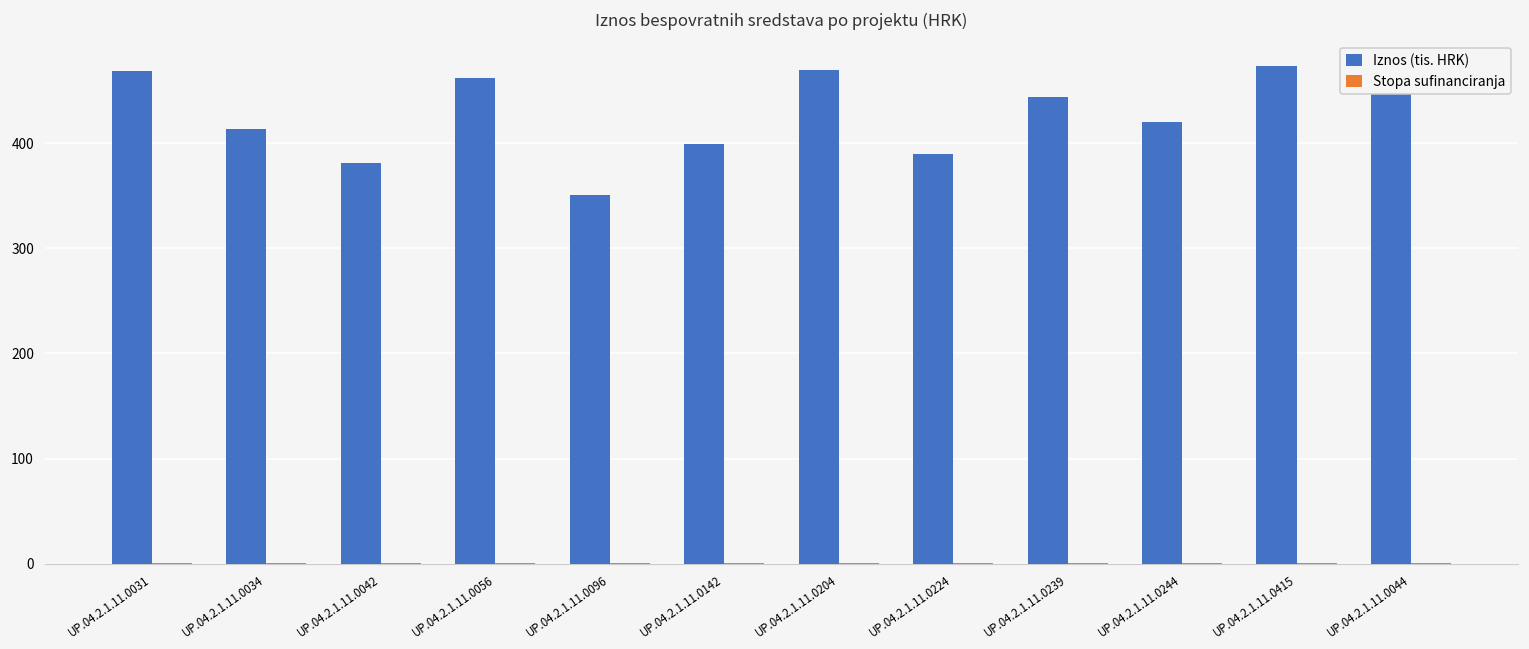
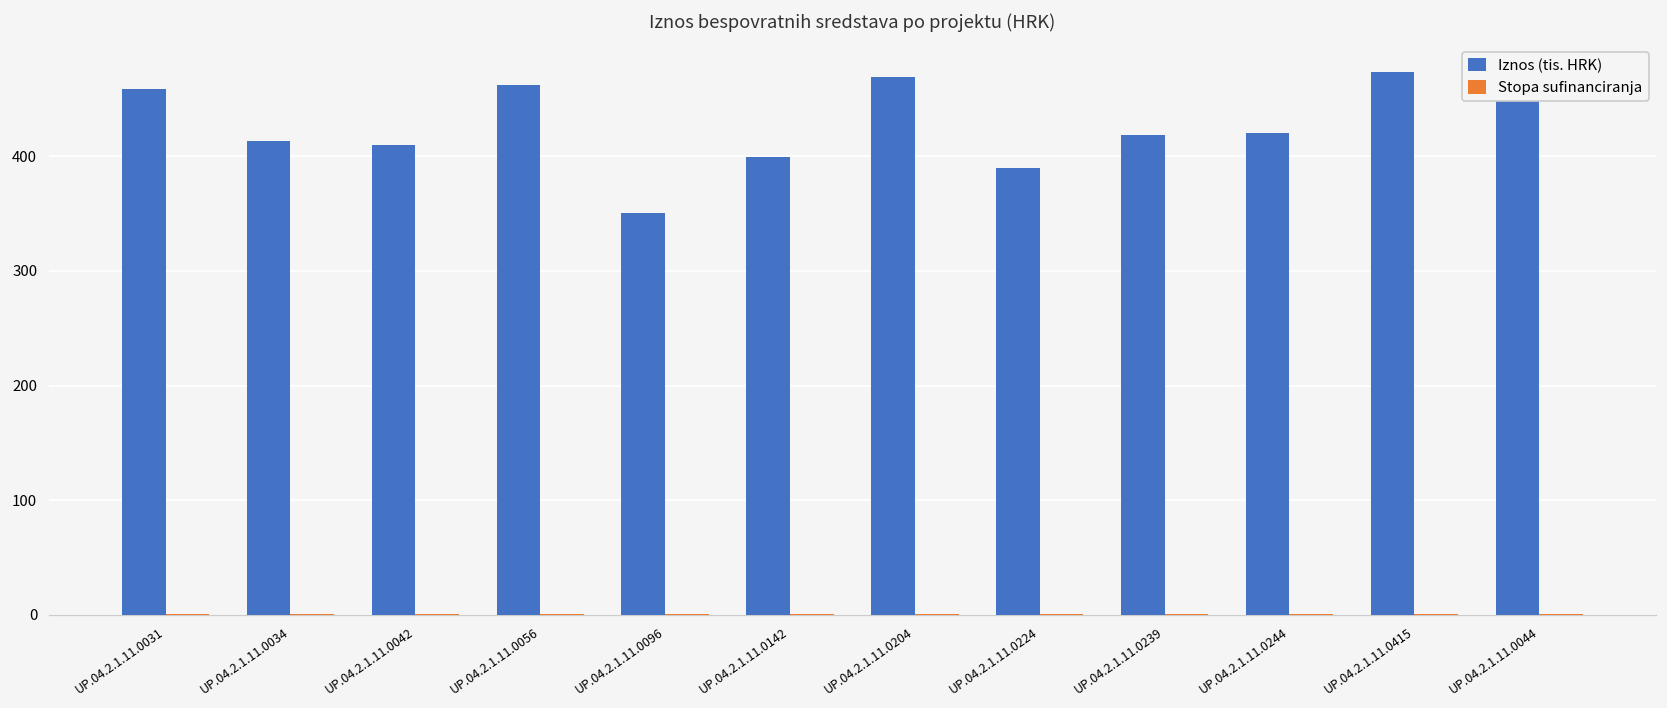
Iznos (tis. HRK), UP.04.2.1.11.0031: 470 -> 460
Iznos (tis. HRK), UP.04.2.1.11.0042: 380 -> 410
Iznos (tis. HRK), UP.04.2.1.11.0239: 440 -> 420
